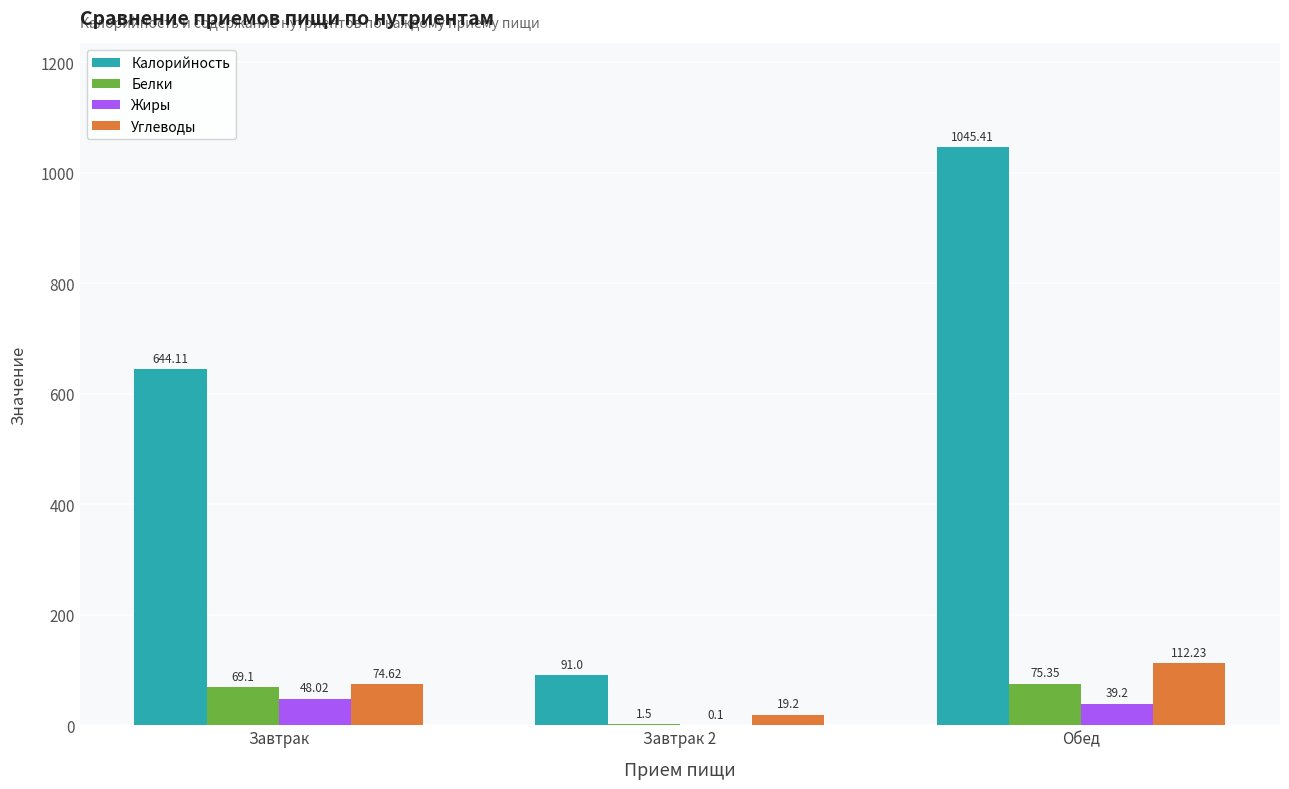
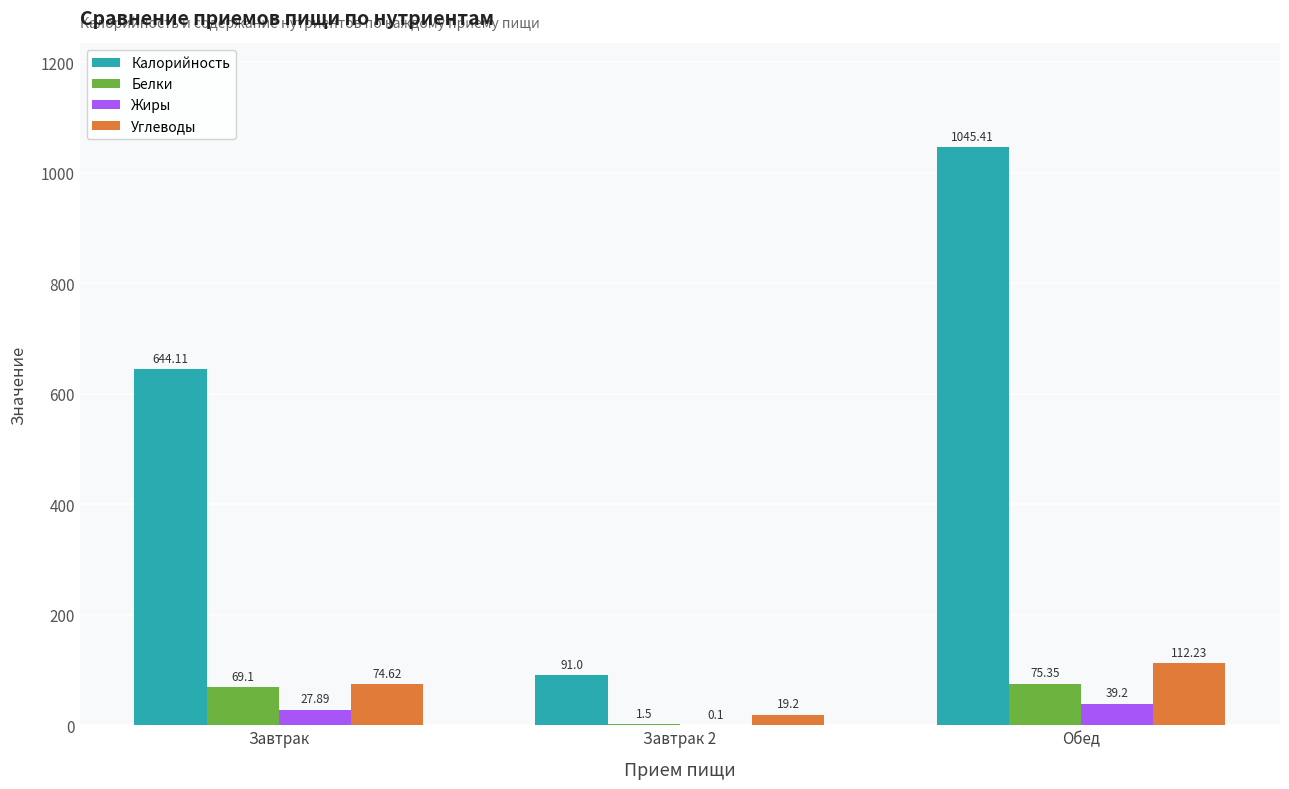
Жиры, Завтрак: 48.02 -> 27.89
